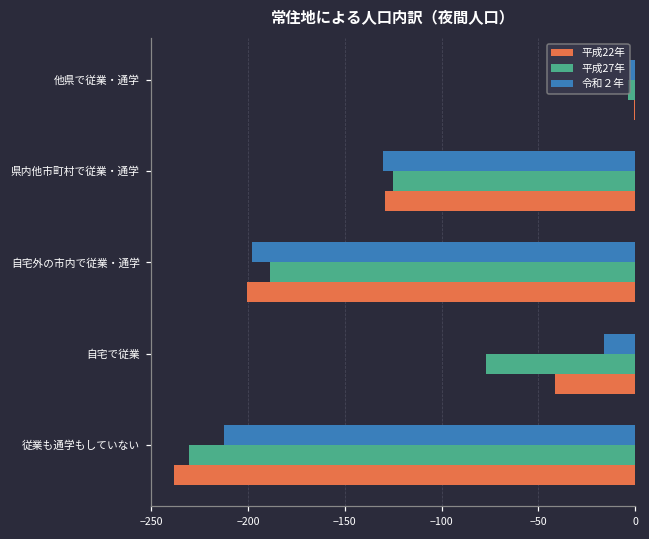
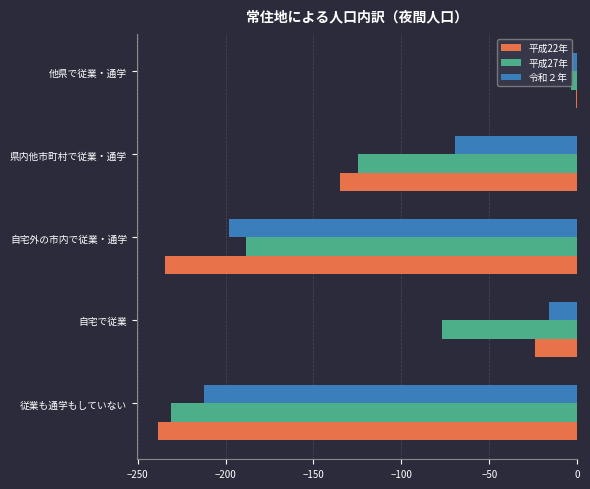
令和２年, 県内他市町村で従業・通学: -130 -> -70
平成22年, 県内他市町村で従業・通学: -129 -> -135
平成22年, 自宅外の市内で従業・通学: -200 -> -234
平成22年, 自宅で従業: -41 -> -24
